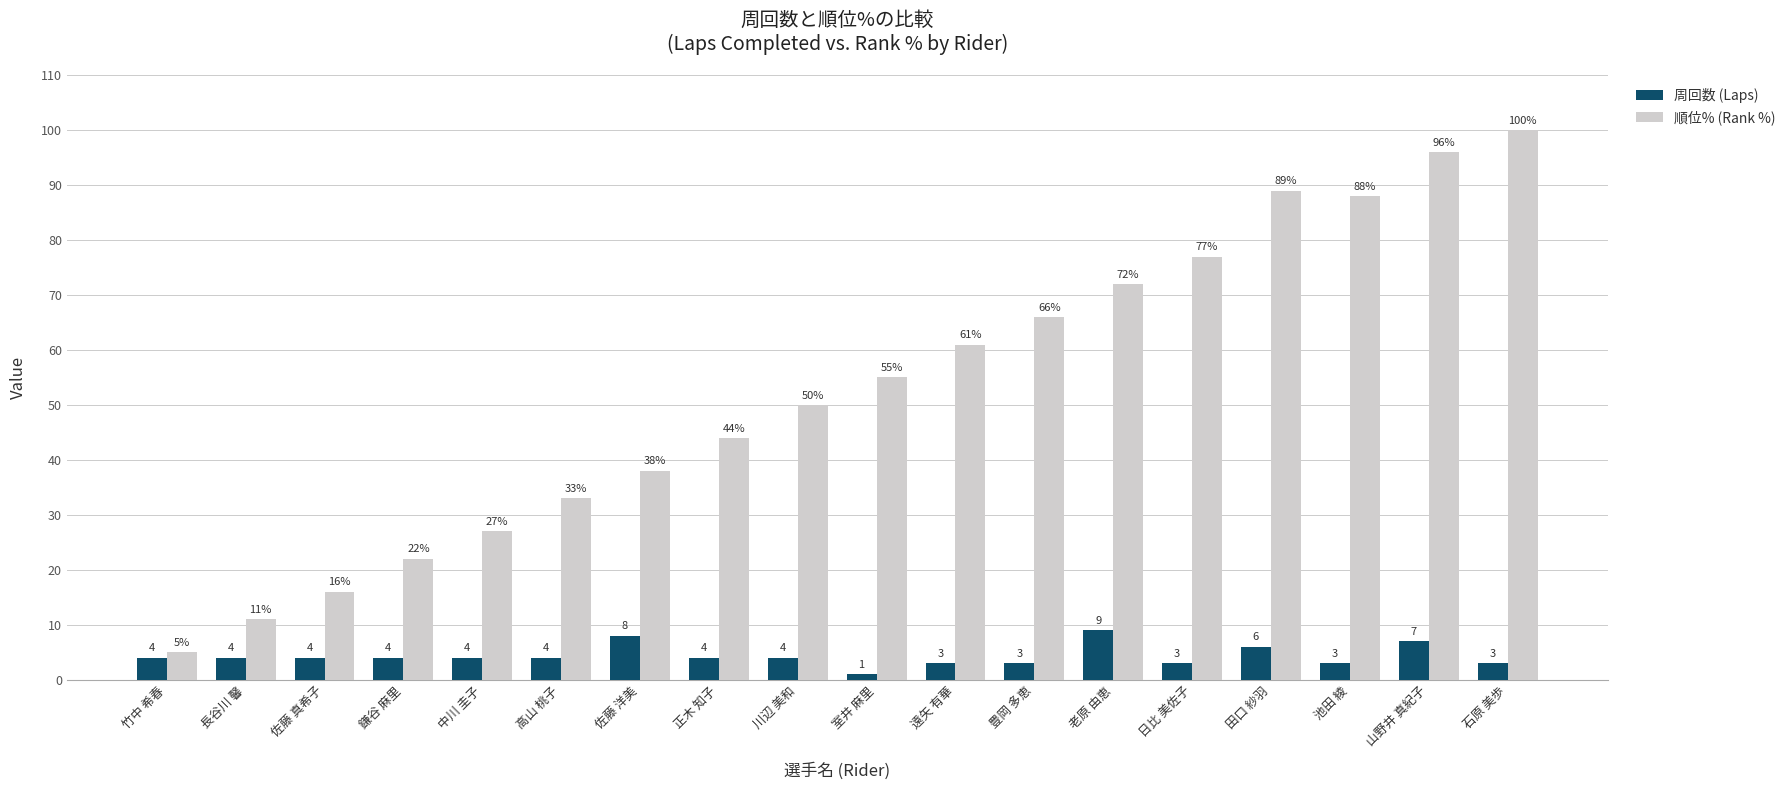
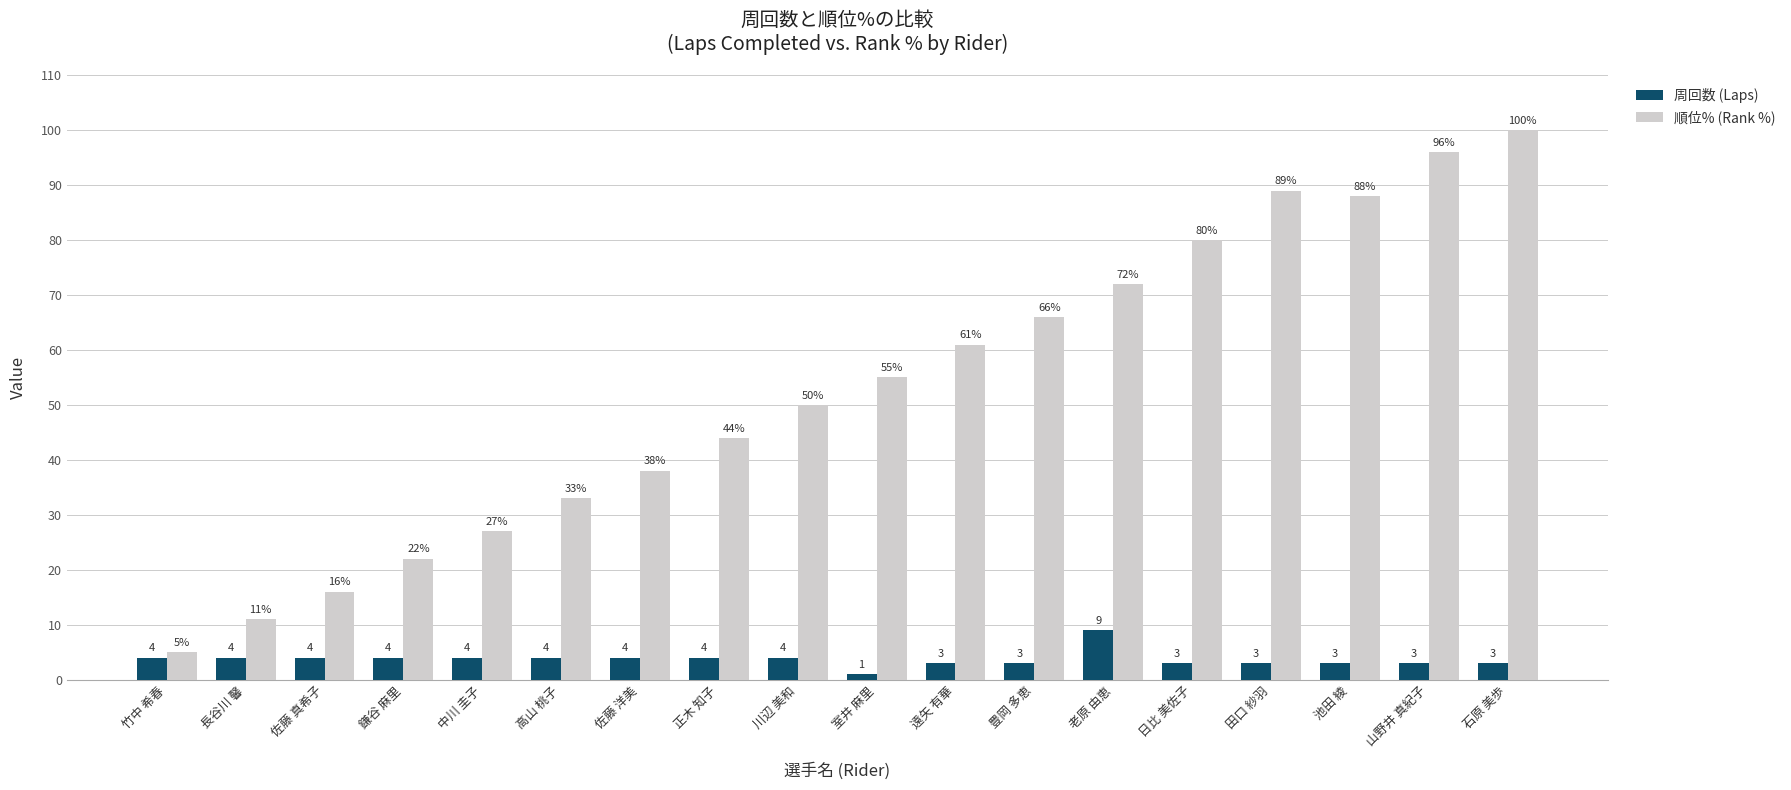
周回数 (Laps), 佐藤 洋美: 8 -> 4
順位% (Rank %), 日比 美佐子: 77% -> 80%
周回数 (Laps), 田口 紗羽: 6 -> 3
周回数 (Laps), 山野井 真紀子: 7 -> 3
